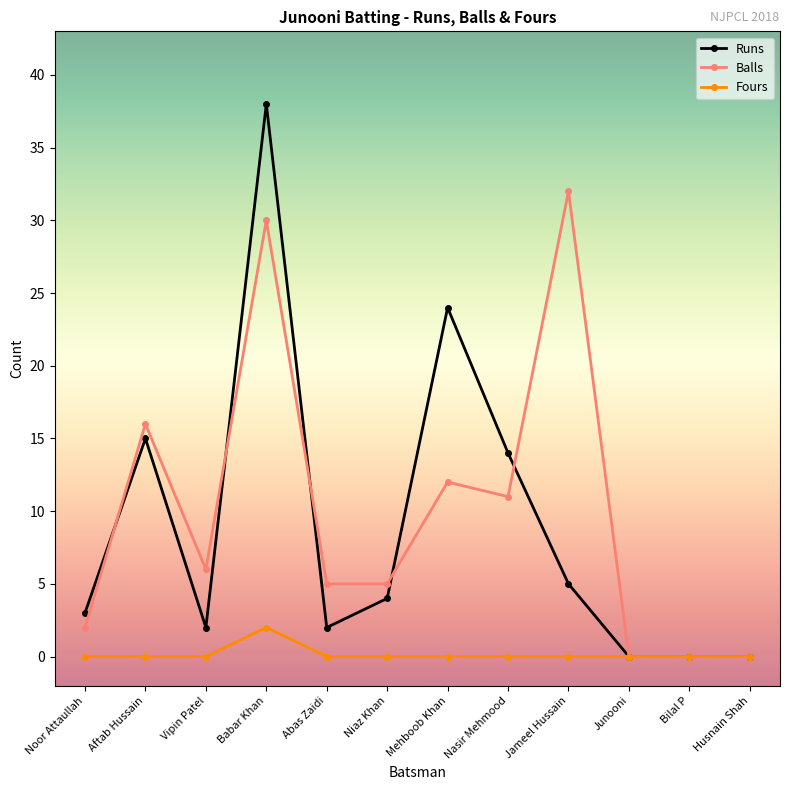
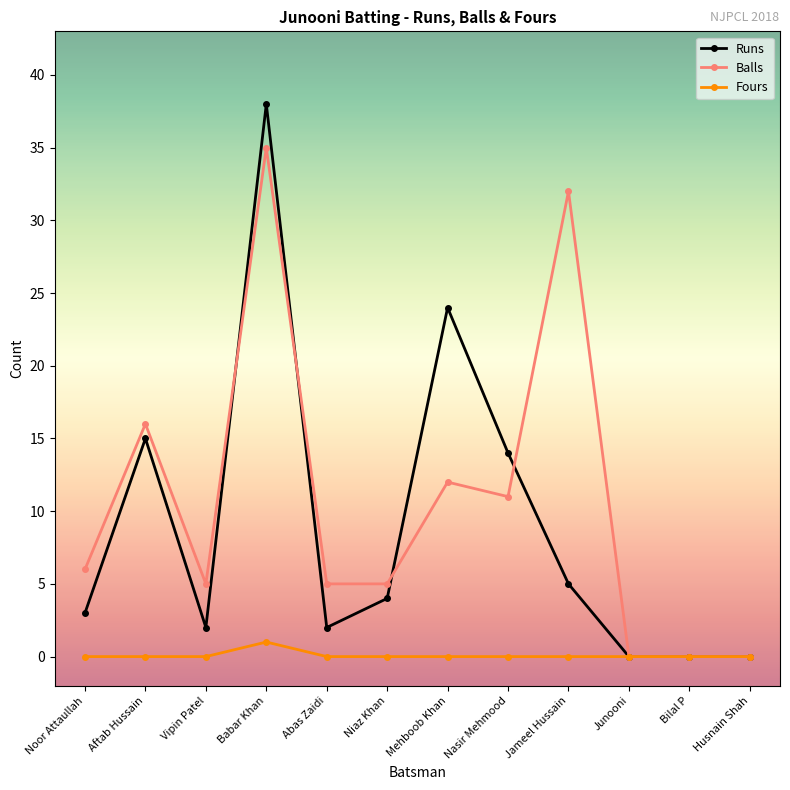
Balls, Noor Attaullah: 2 -> 6
Balls, Vipin Patel: 6 -> 5
Balls, Babar Khan: 30 -> 35
Fours, Babar Khan: 2 -> 1
